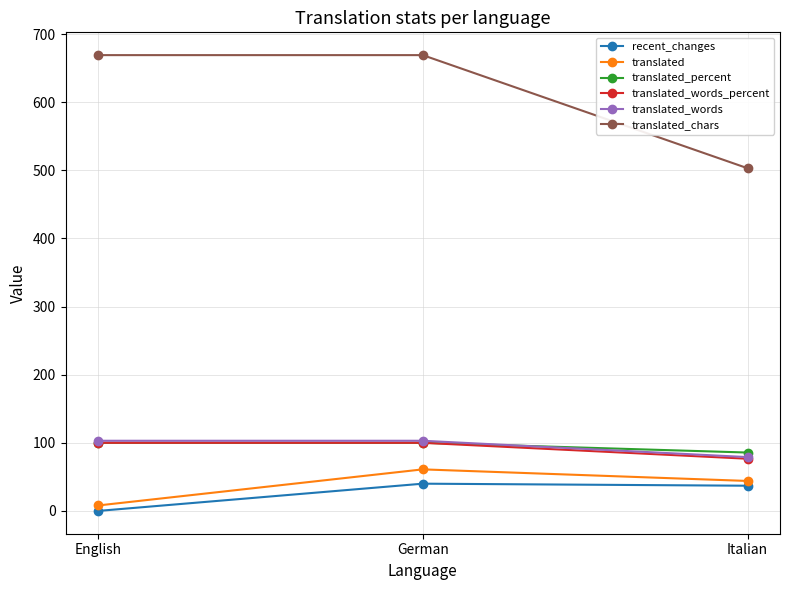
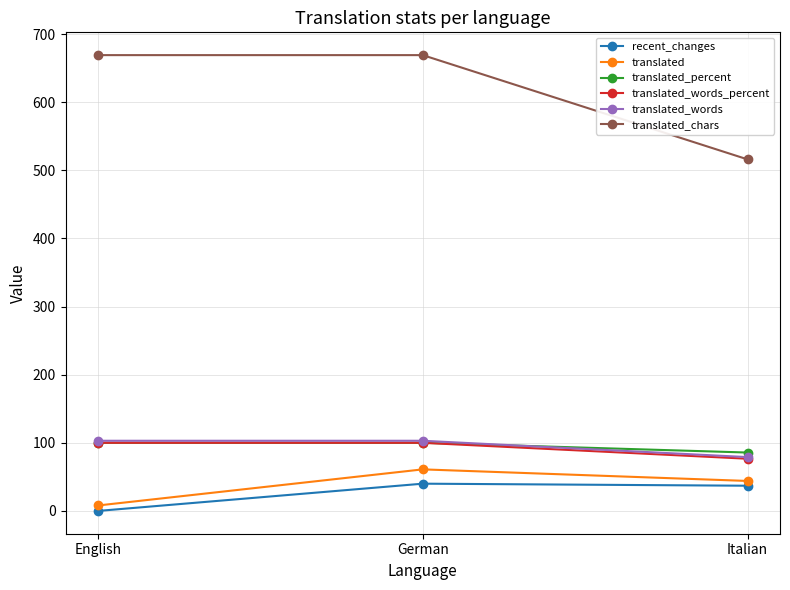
translated_chars, Italian: 500 -> 520
